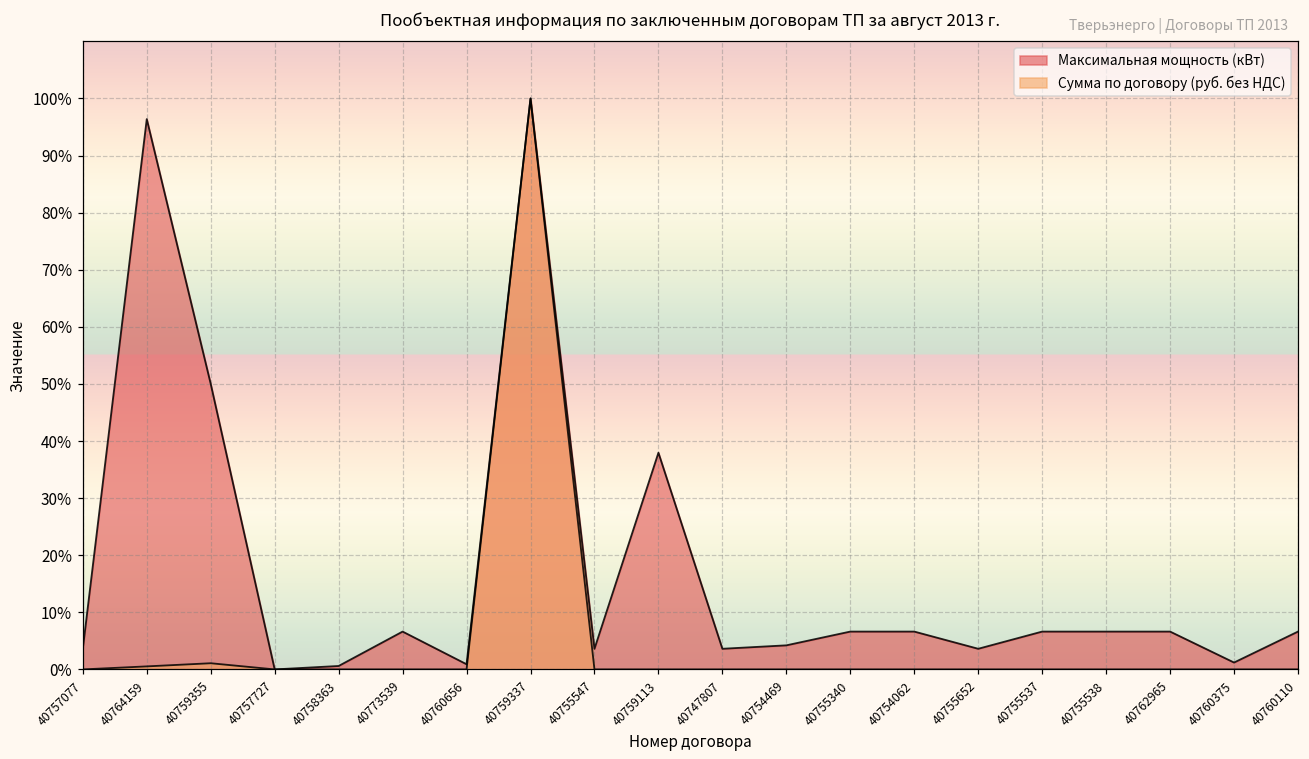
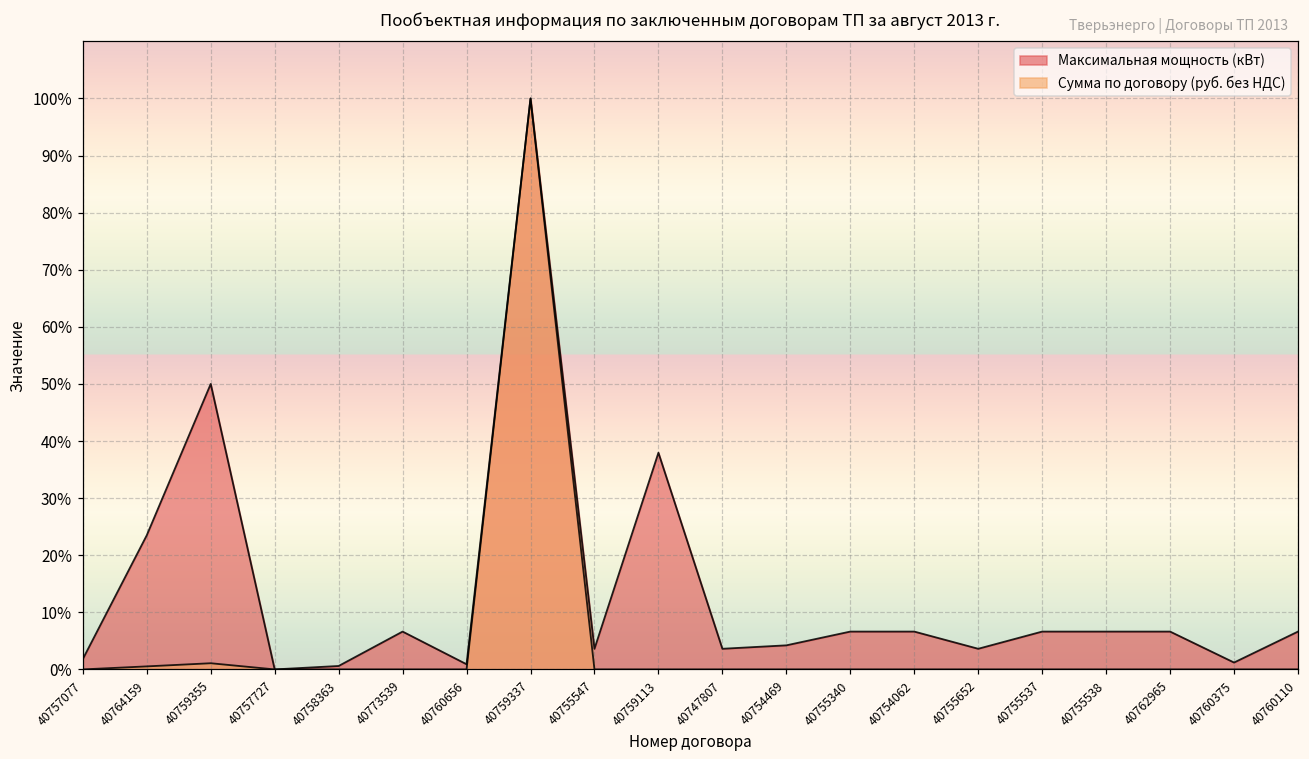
Максимальная мощность (кВт), 40757077: 4% -> 2%
Максимальная мощность (кВт), 40764159: 96% -> 23%
